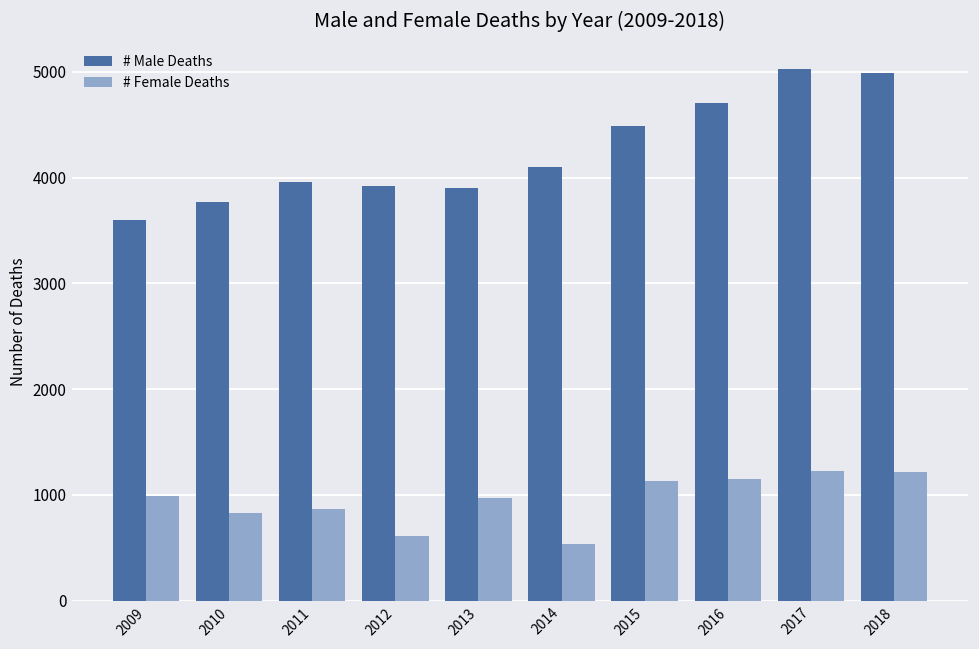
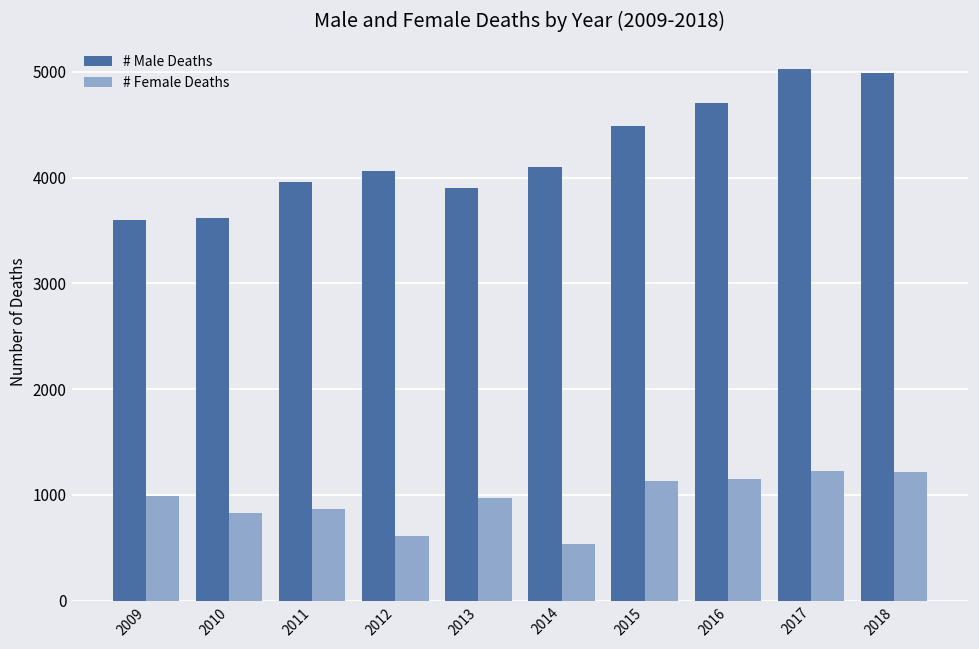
# Male Deaths, 2010: 3800 -> 3600
# Male Deaths, 2012: 3900 -> 4100
